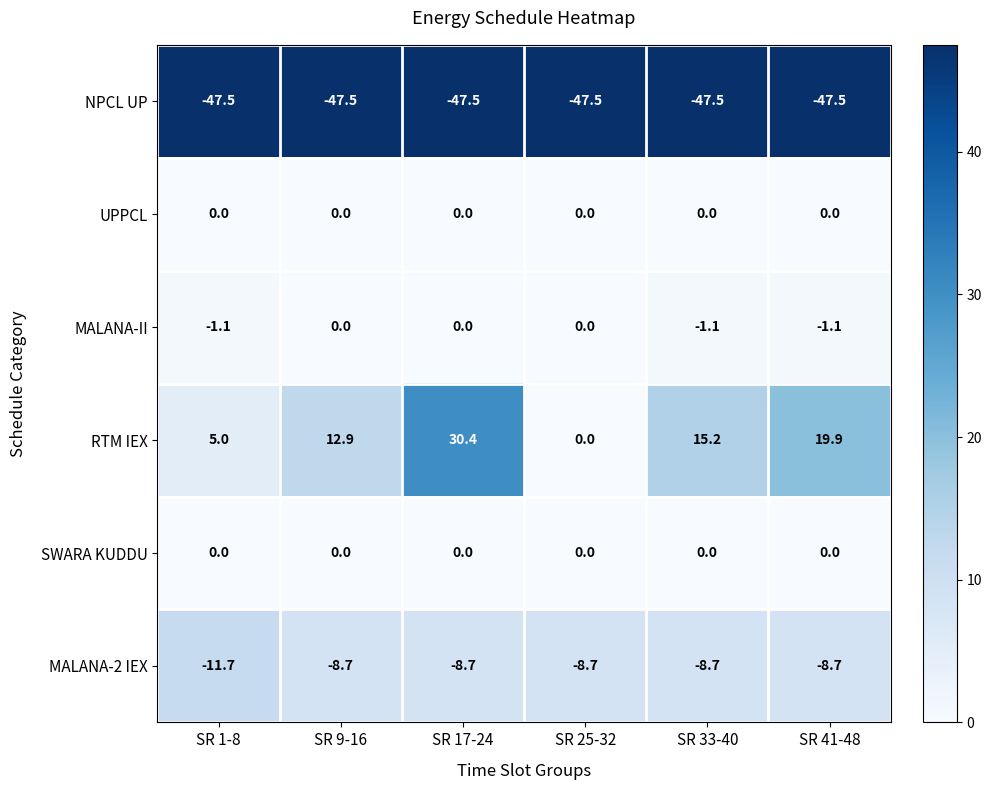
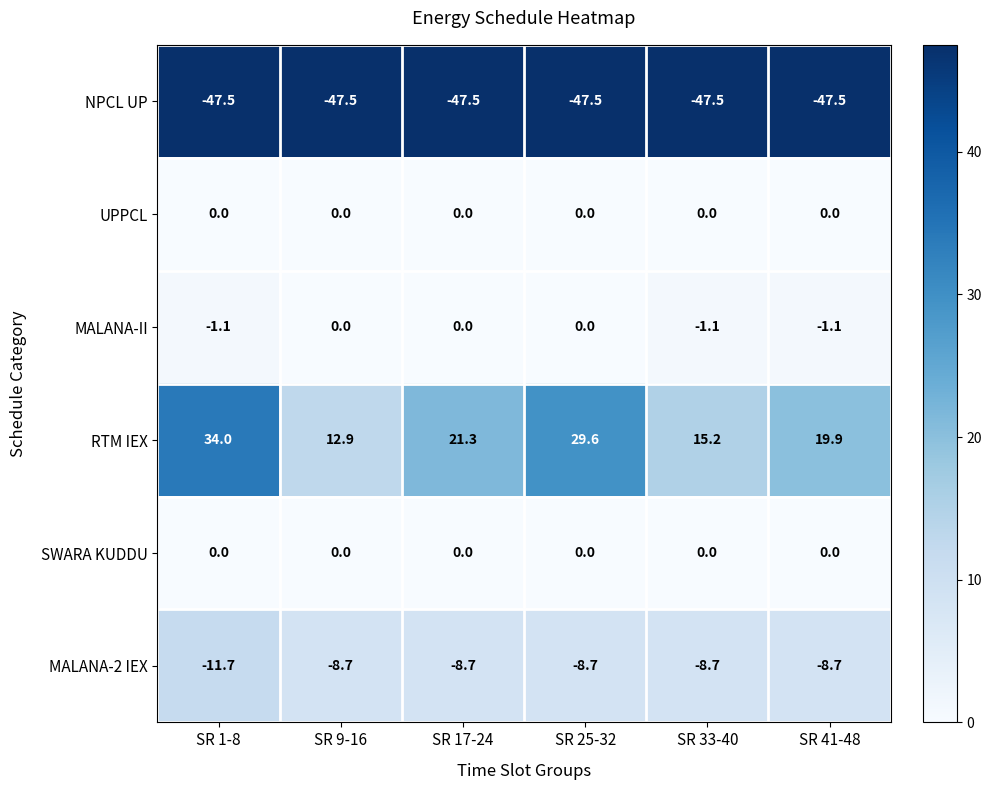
RTM IEX, SR 1-8: 5.0 -> 34.0
RTM IEX, SR 17-24: 30.4 -> 21.3
RTM IEX, SR 25-32: 0.0 -> 29.6
